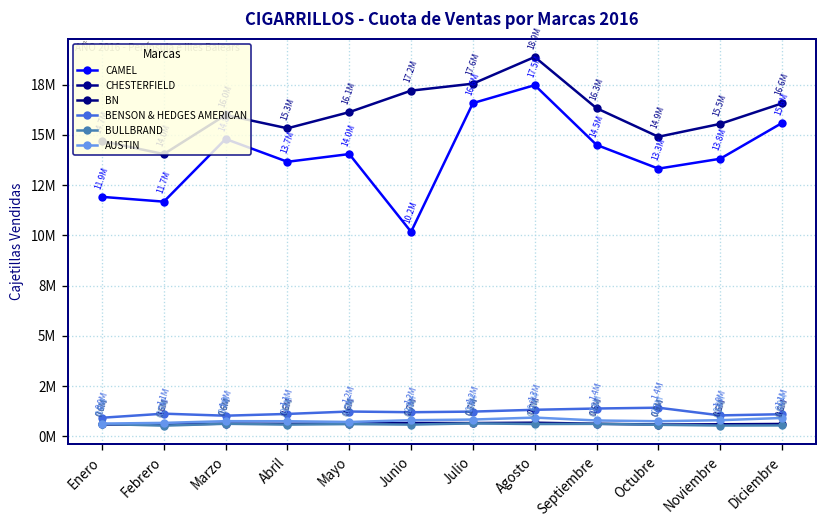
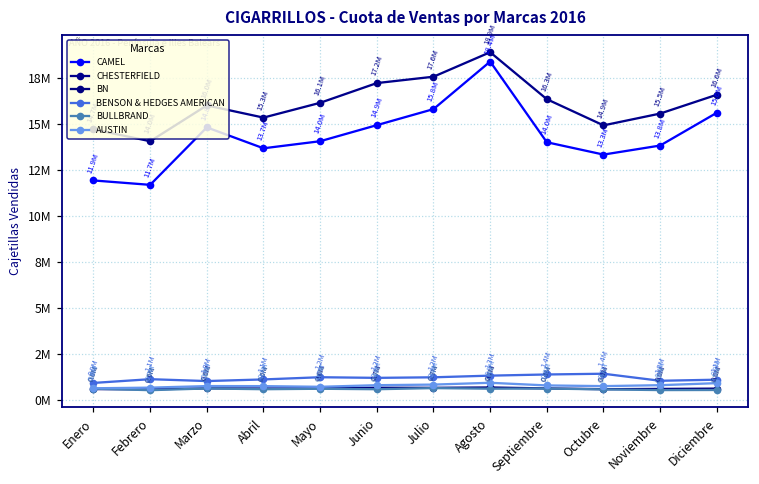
CAMEL, Junio: 10.2M -> 14.9M
CAMEL, Julio: 16.6M -> 15.8M
CAMEL, Agosto: 17.5M -> 18.4M
CAMEL, Septiembre: 14.5M -> 14.0M
